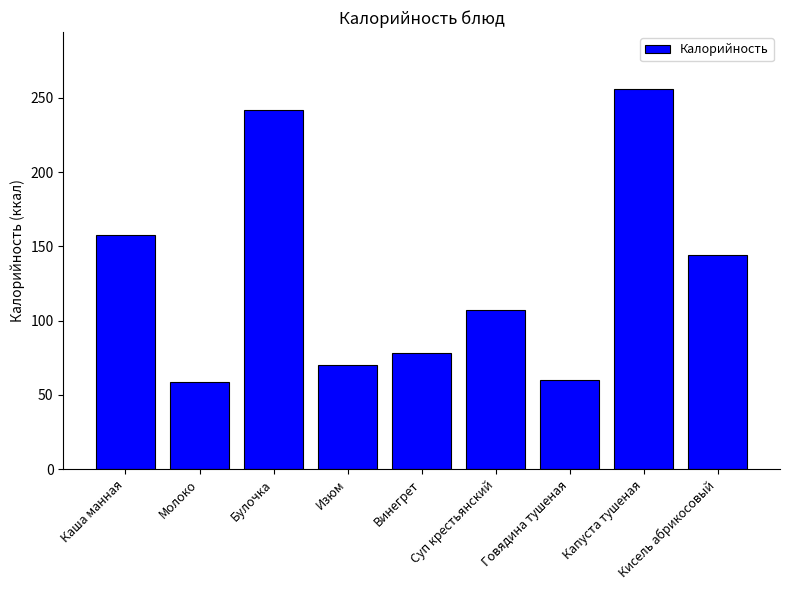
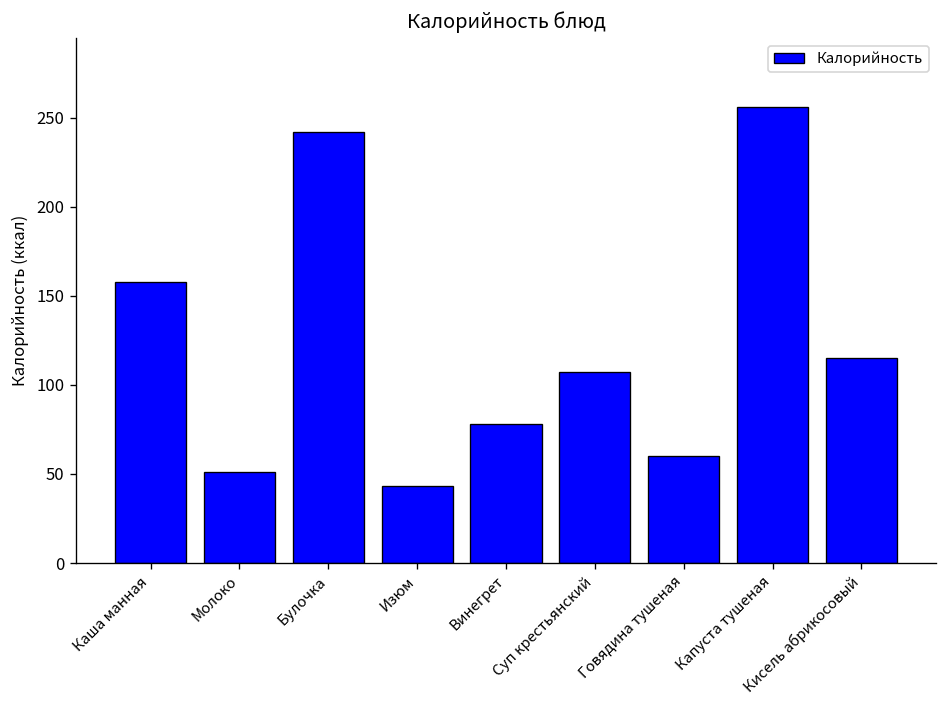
Молоко: 59 -> 51
Изюм: 70 -> 43
Кисель абрикосовый: 144 -> 115
